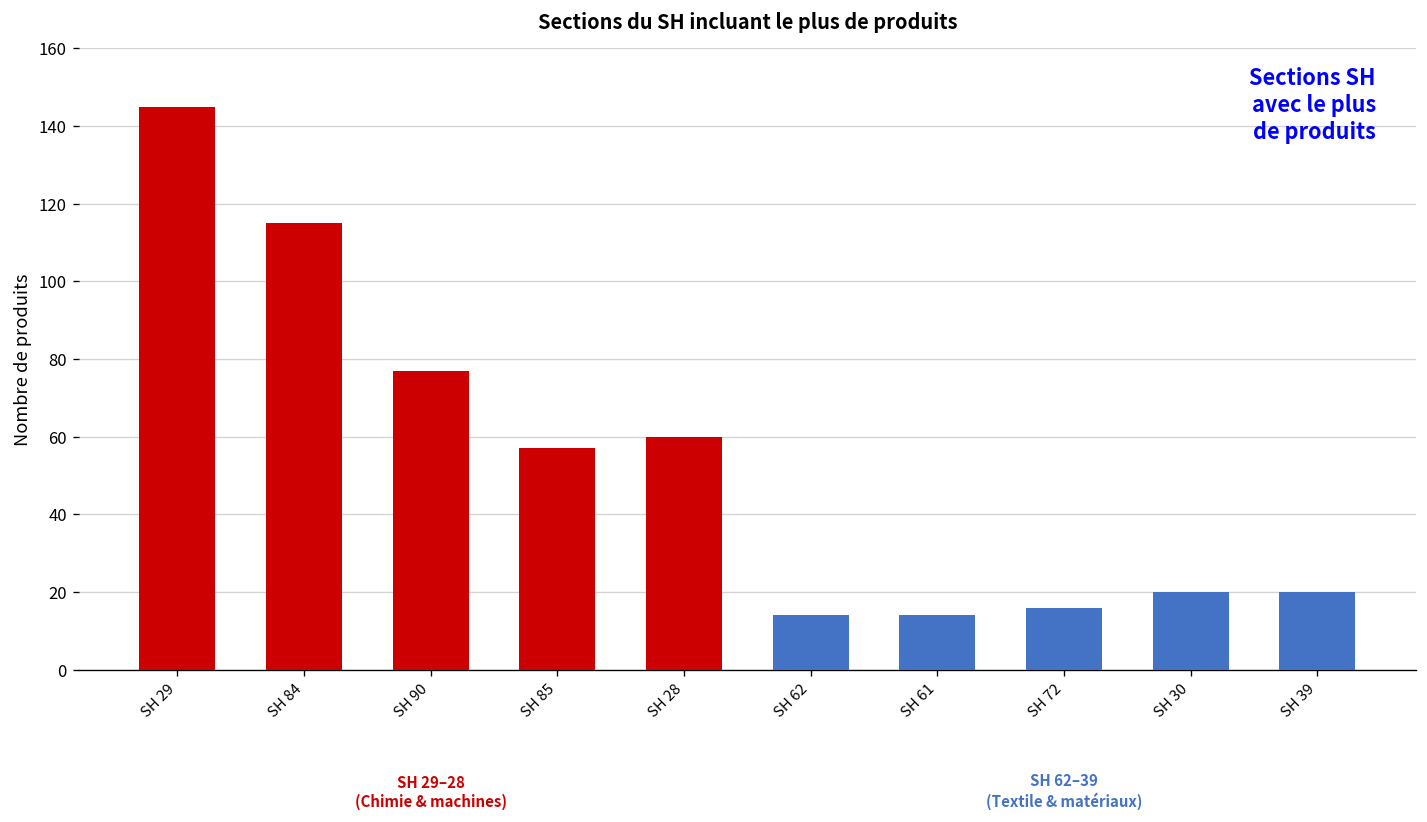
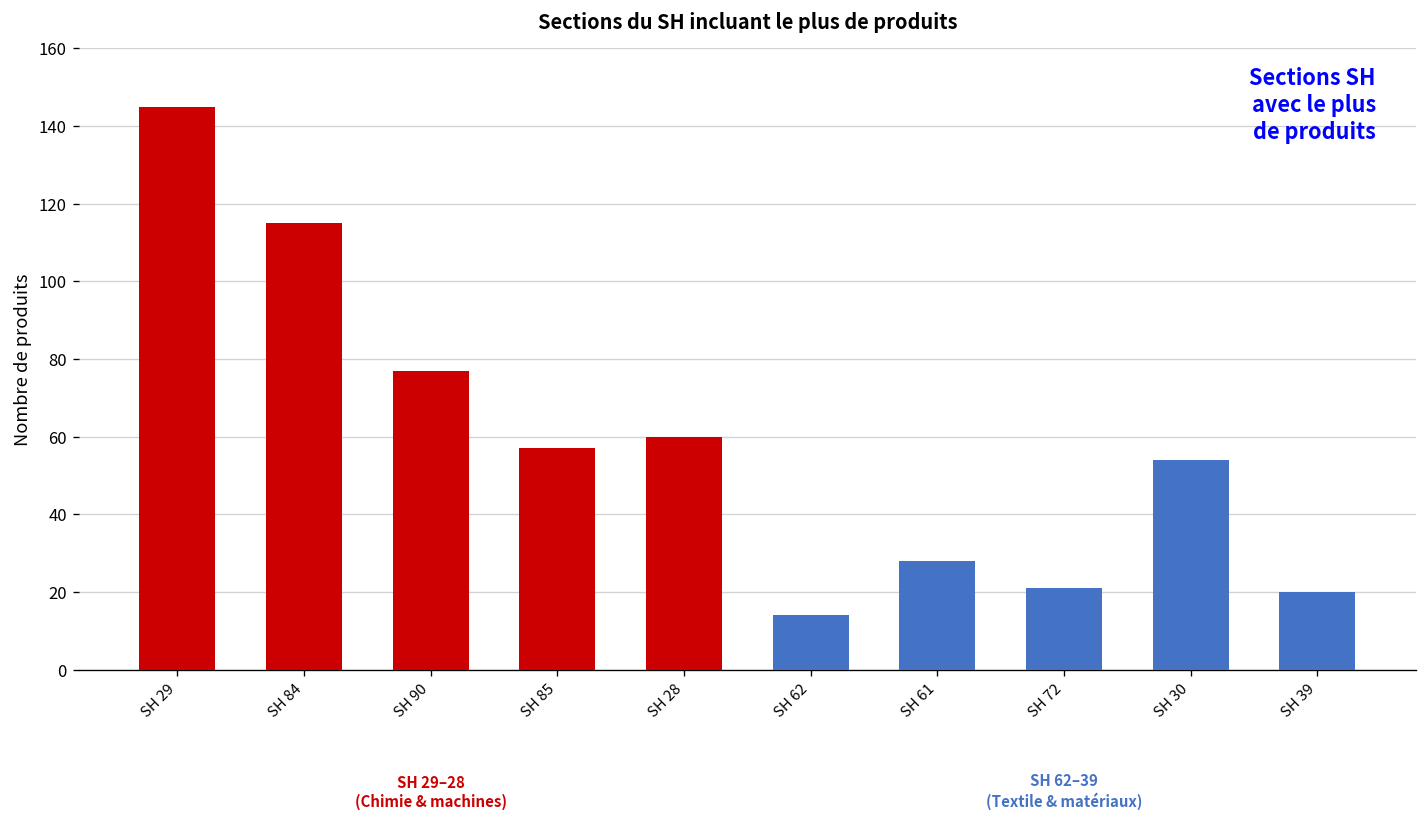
SH 61: 14 -> 28
SH 72: 16 -> 21
SH 30: 20 -> 54
